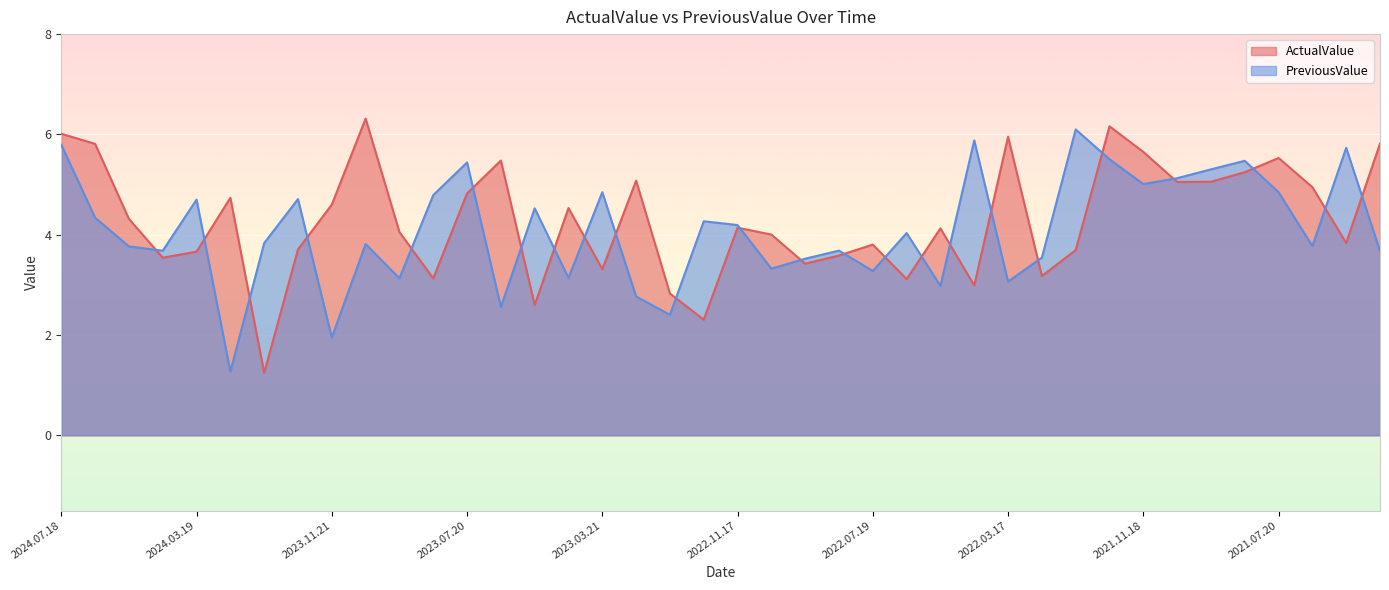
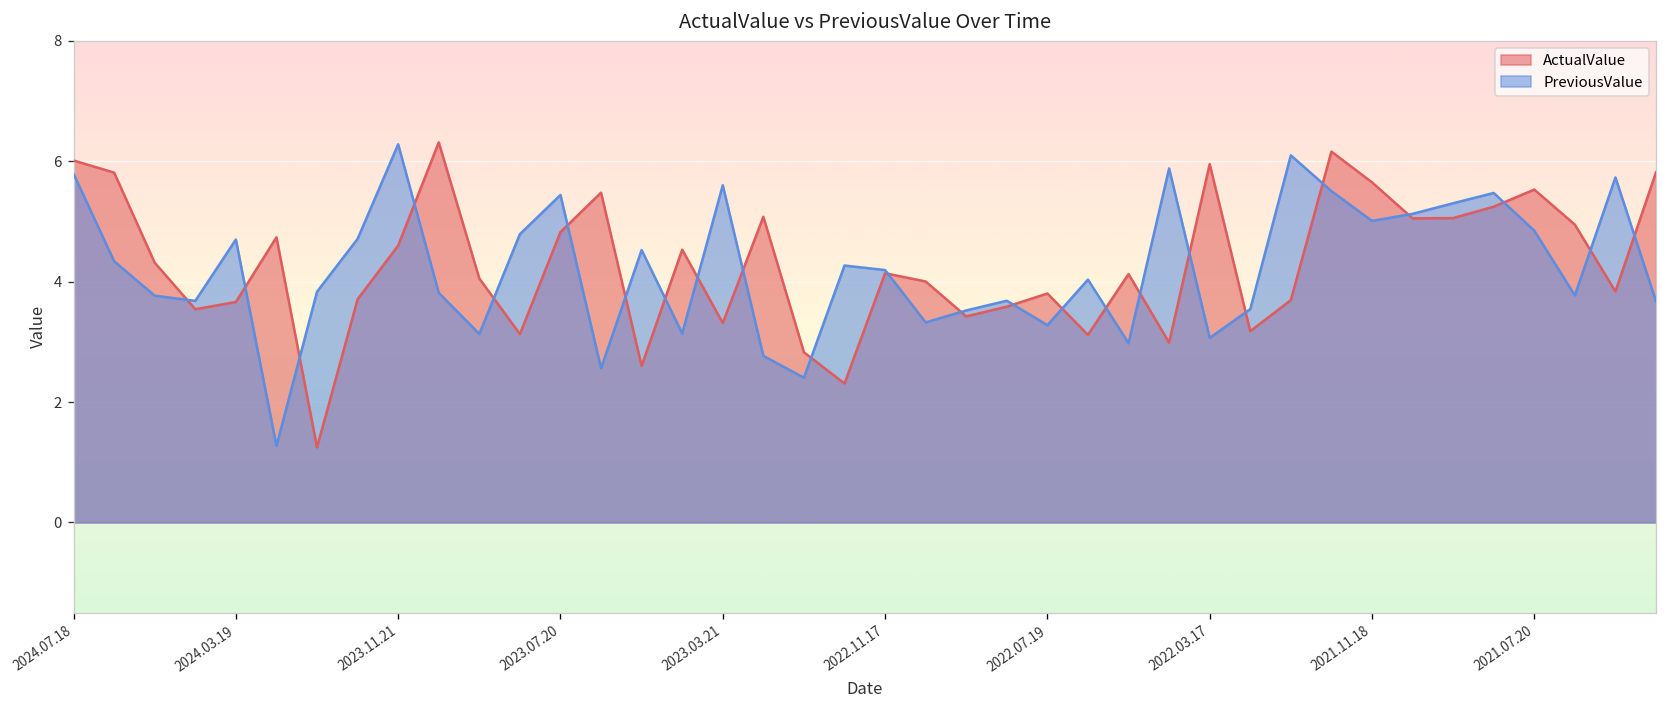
PreviousValue, 2023.11.21: 2.0 -> 6.3
PreviousValue, 2023.03.21: 4.8 -> 5.6
